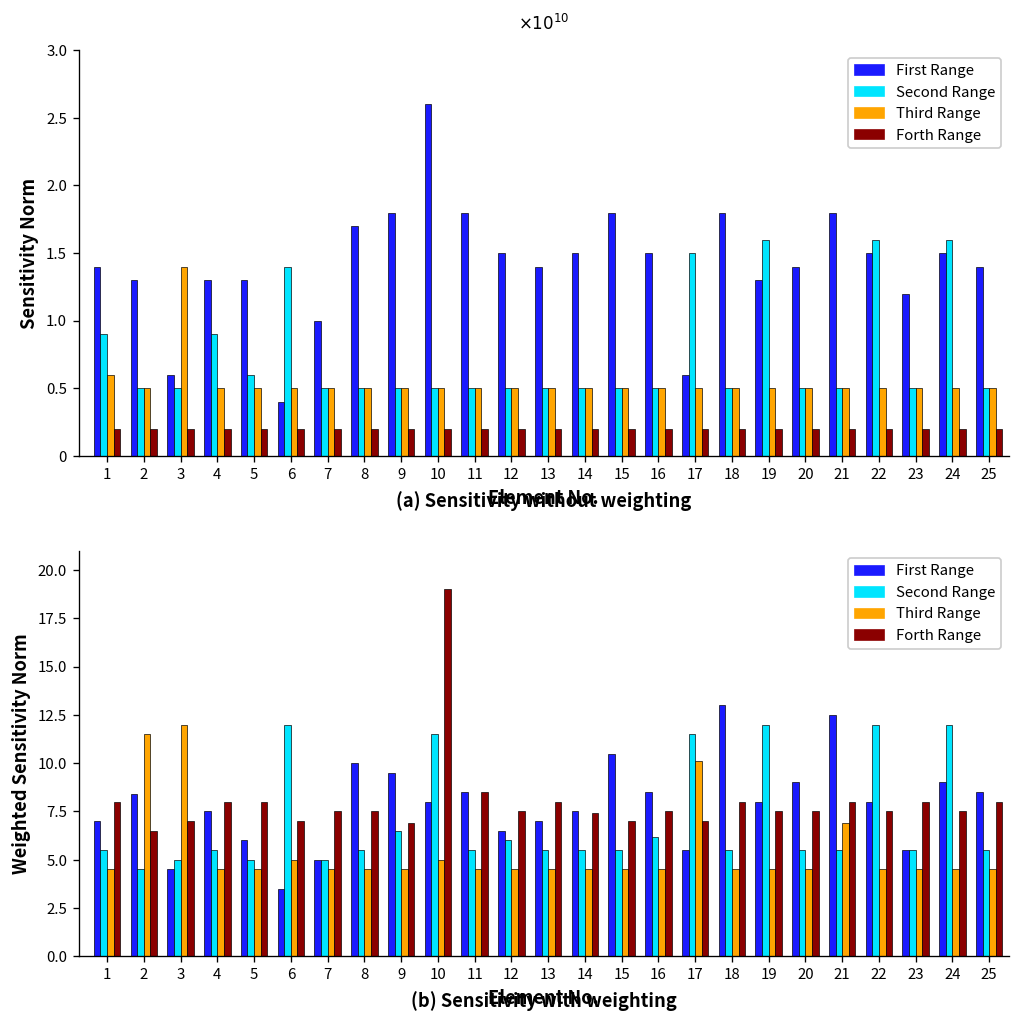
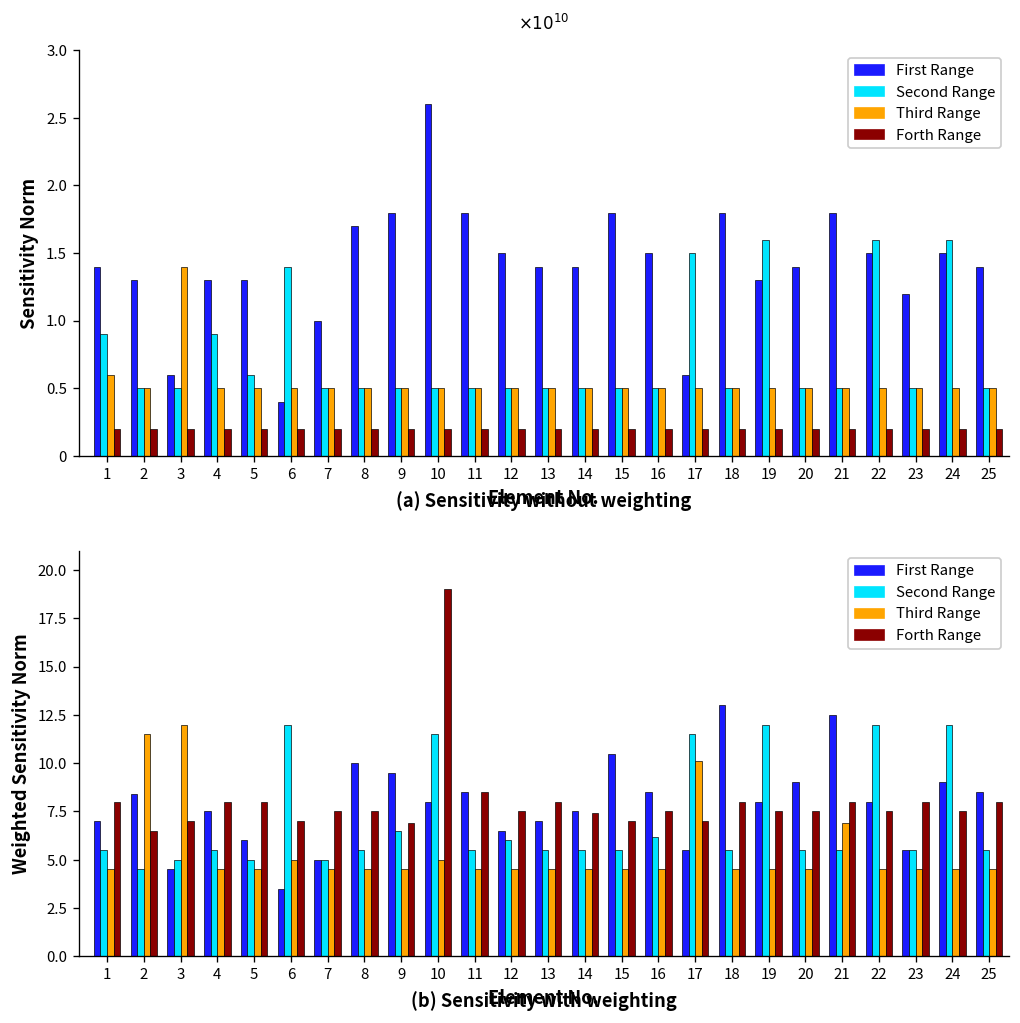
(a) Sensitivity without weighting, First Range, 14: 1.50 -> 1.40
